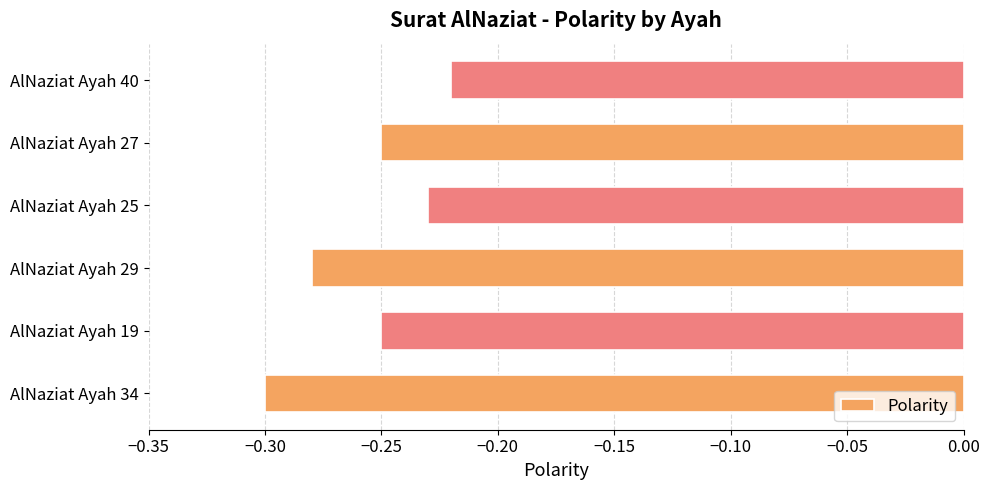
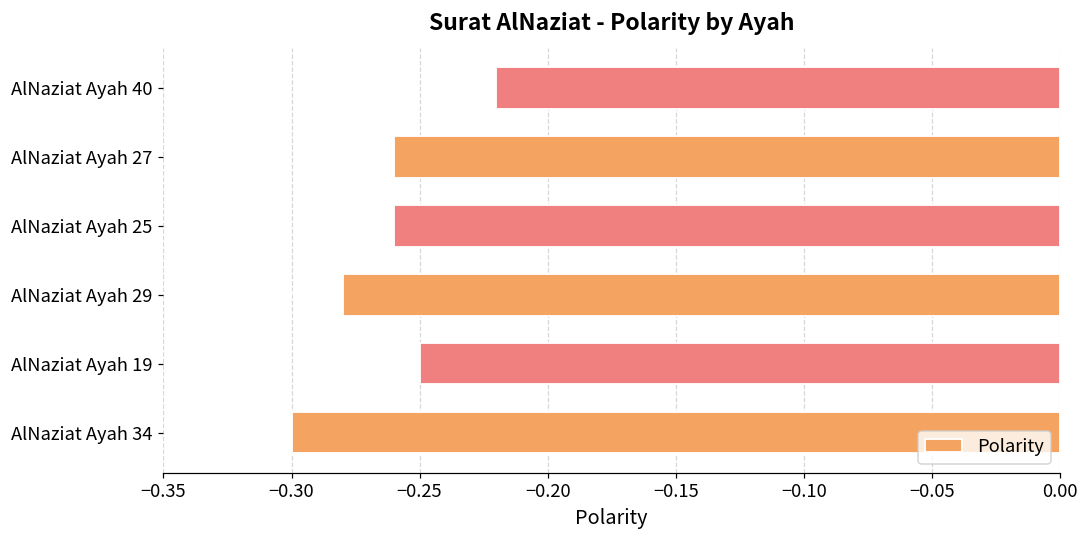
AlNaziat Ayah 27: -0.25 -> -0.26
AlNaziat Ayah 25: -0.23 -> -0.26
